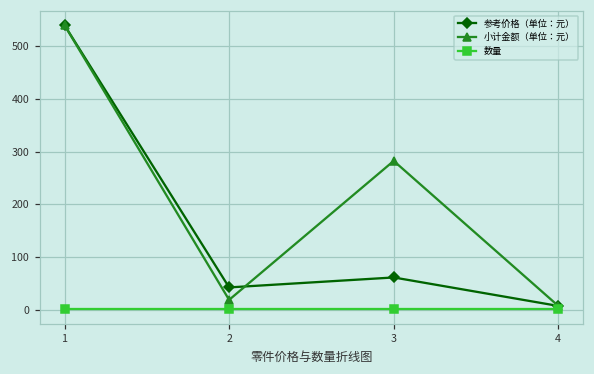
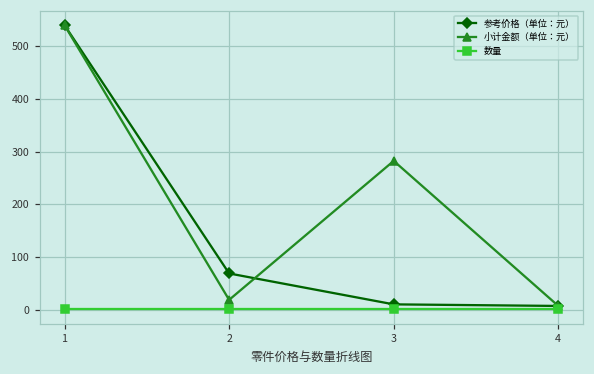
参考价格（单位：元）, 2: 40 -> 70
参考价格（单位：元）, 3: 60 -> 10
